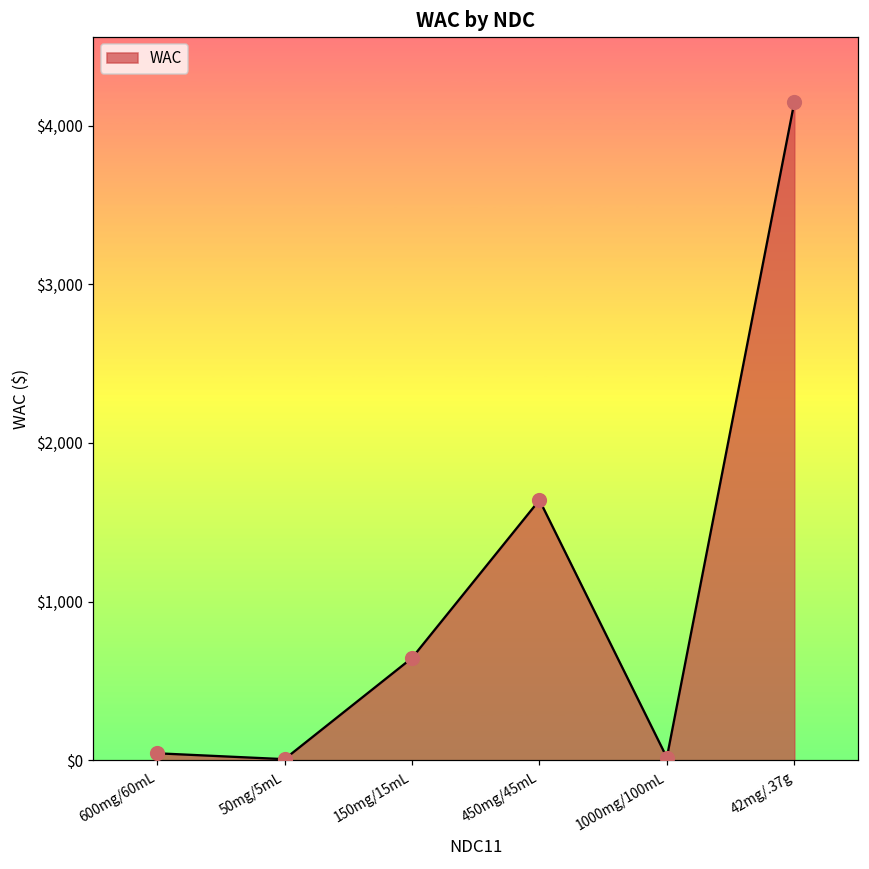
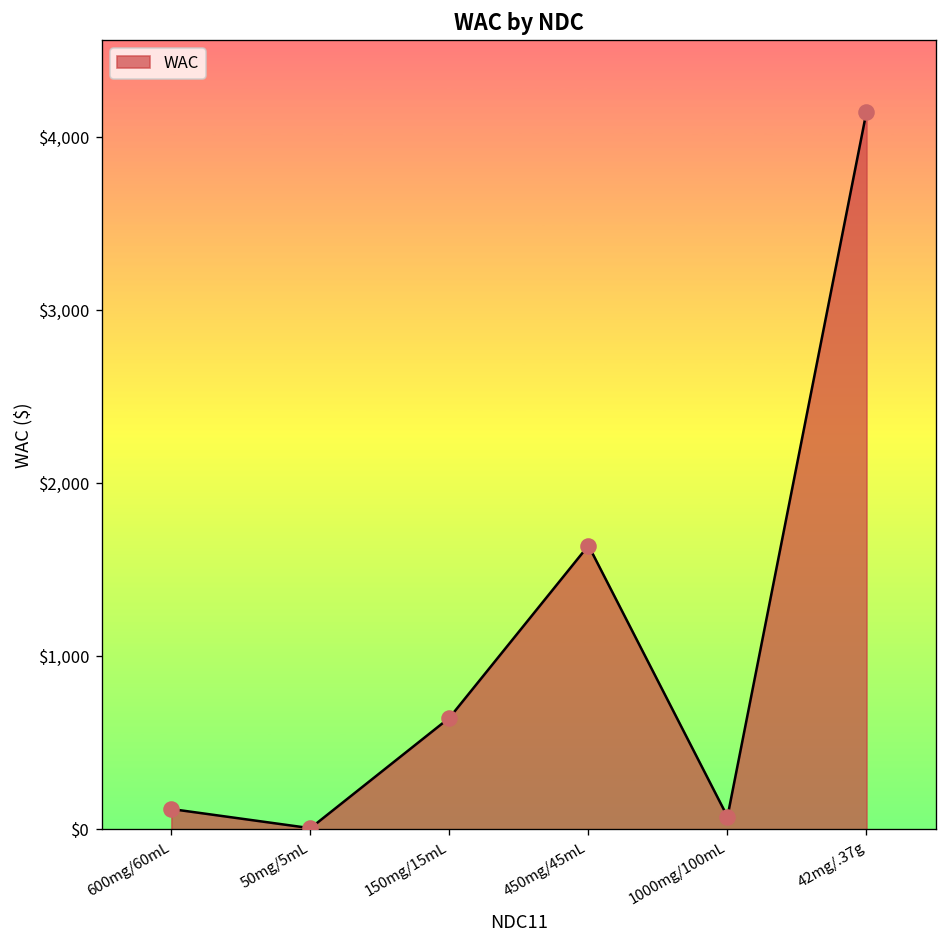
600mg/60mL: $40 -> $120
1000mg/100mL: $20 -> $70
